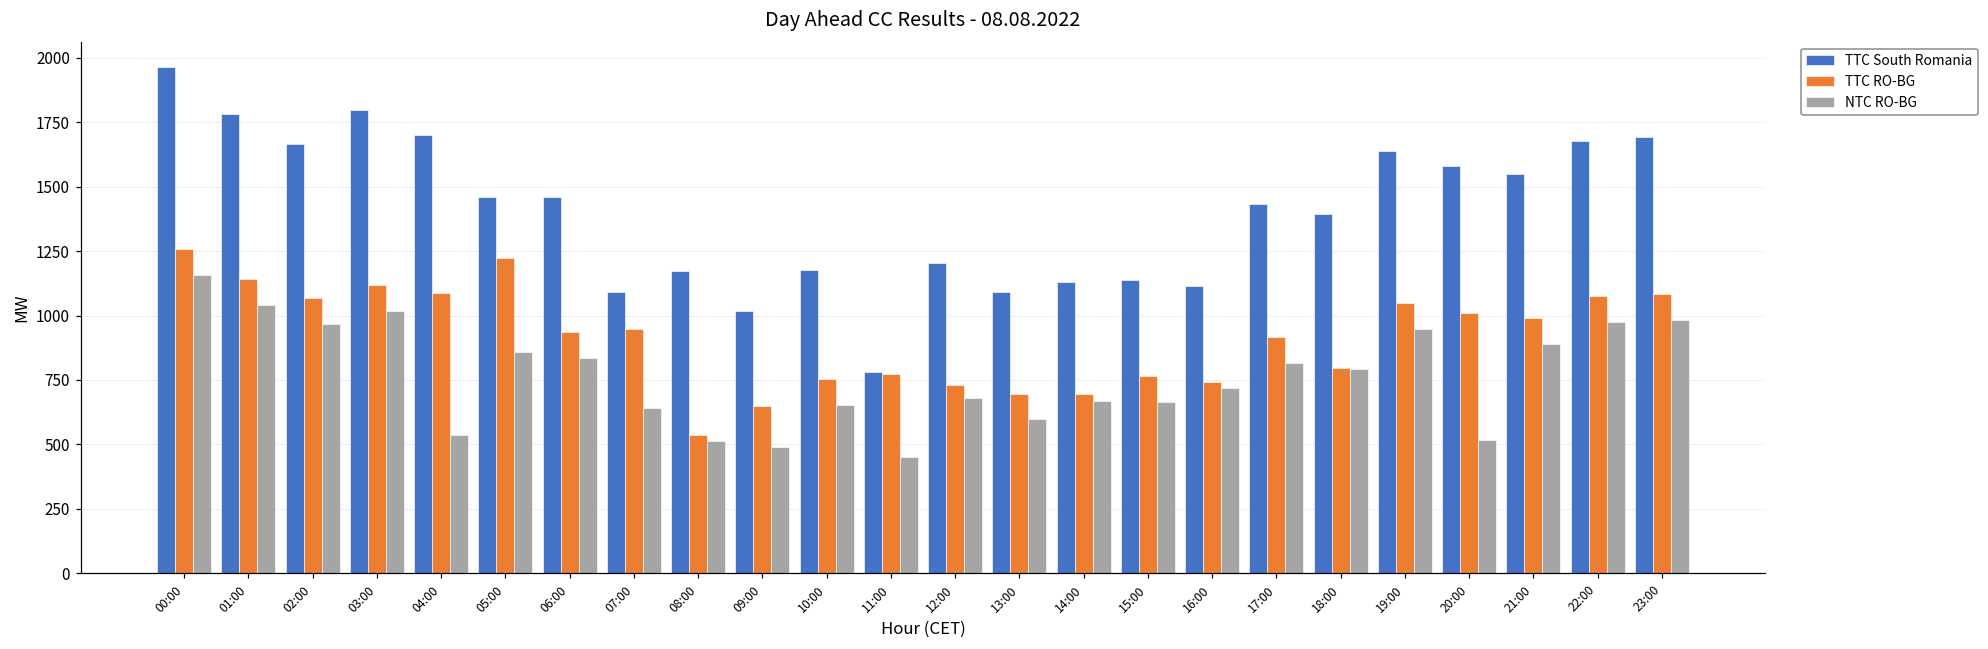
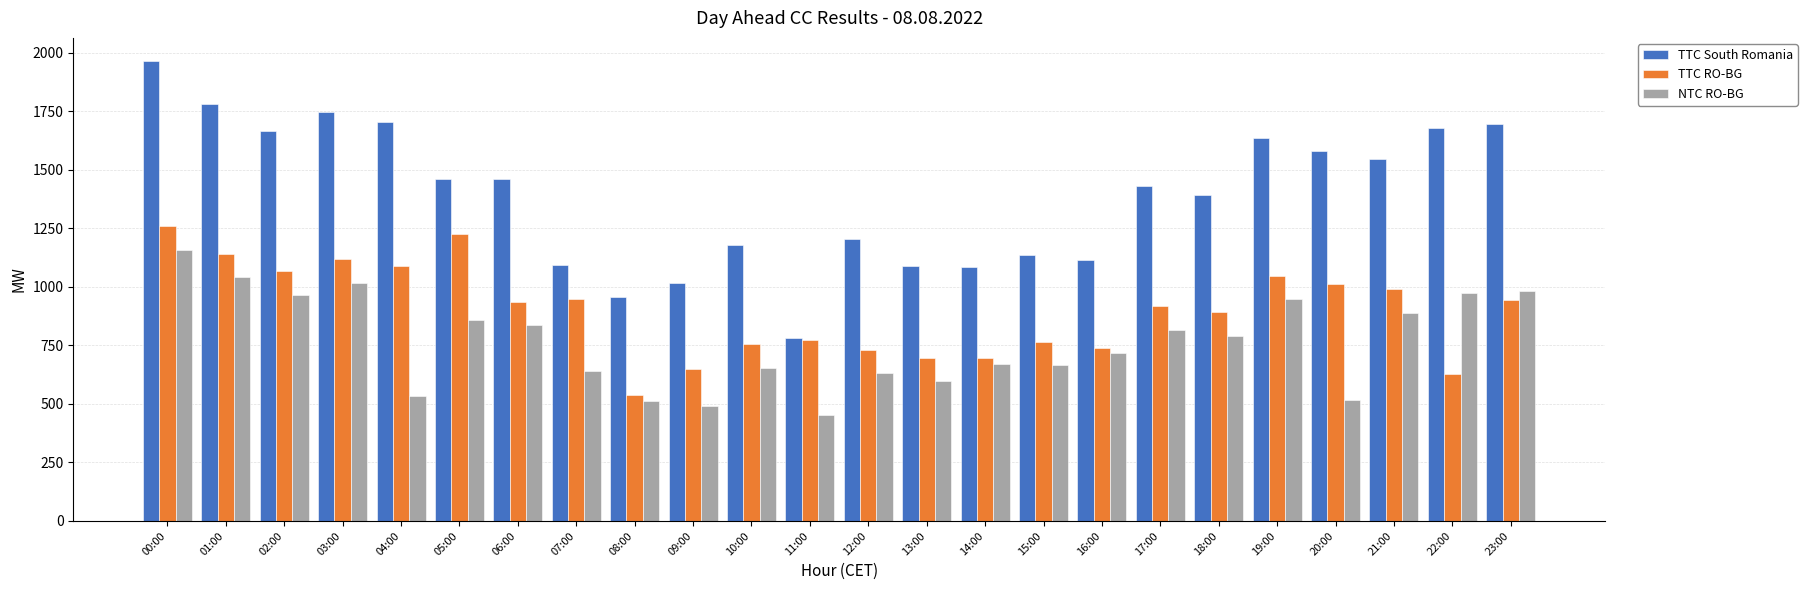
TTC South Romania, 03:00: 1800 -> 1750
TTC South Romania, 08:00: 1170 -> 960
NTC RO-BG, 12:00: 680 -> 630
TTC South Romania, 14:00: 1130 -> 1080
TTC RO-BG, 18:00: 800 -> 890
TTC RO-BG, 22:00: 1070 -> 630
TTC RO-BG, 23:00: 1090 -> 940
